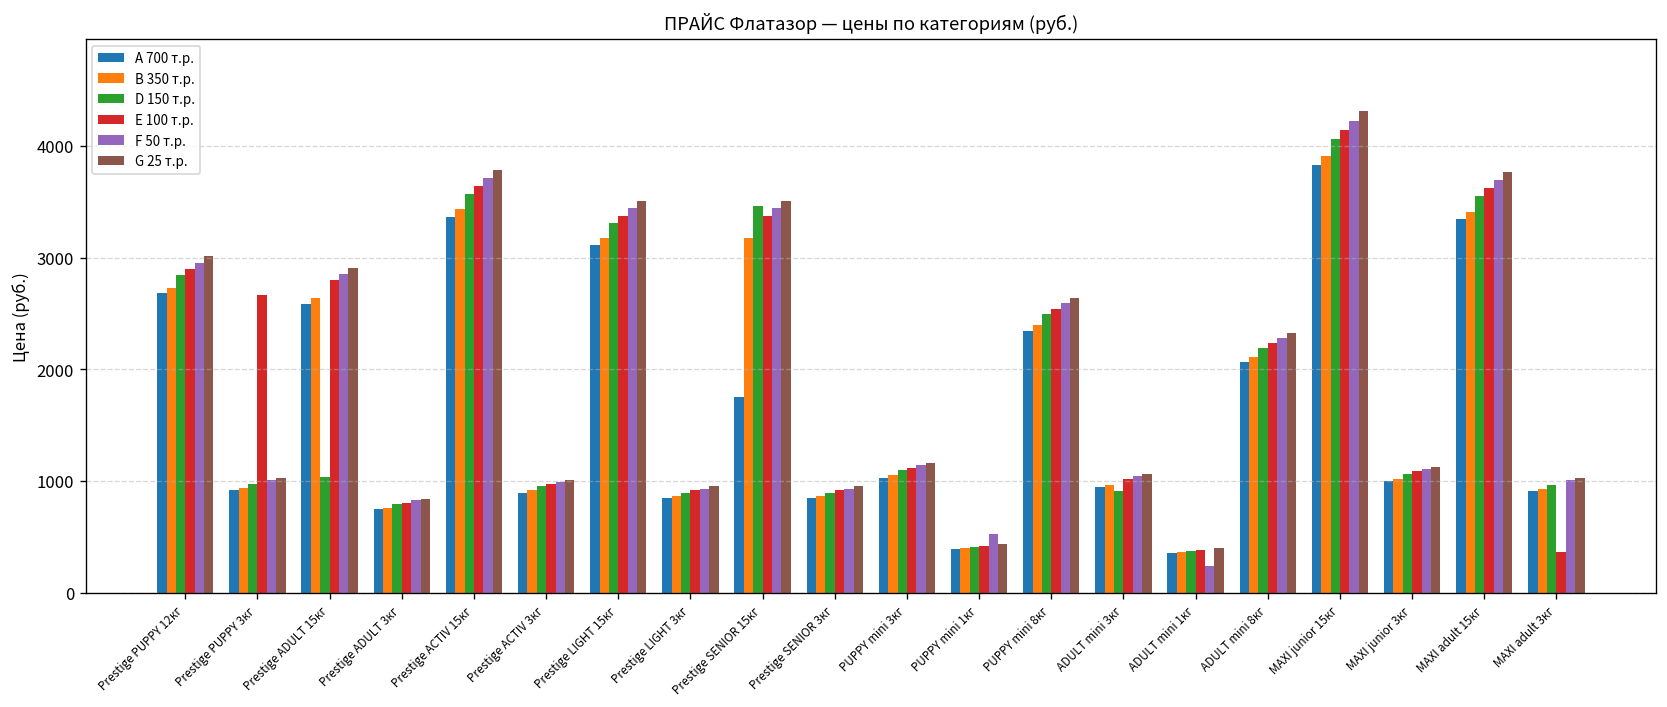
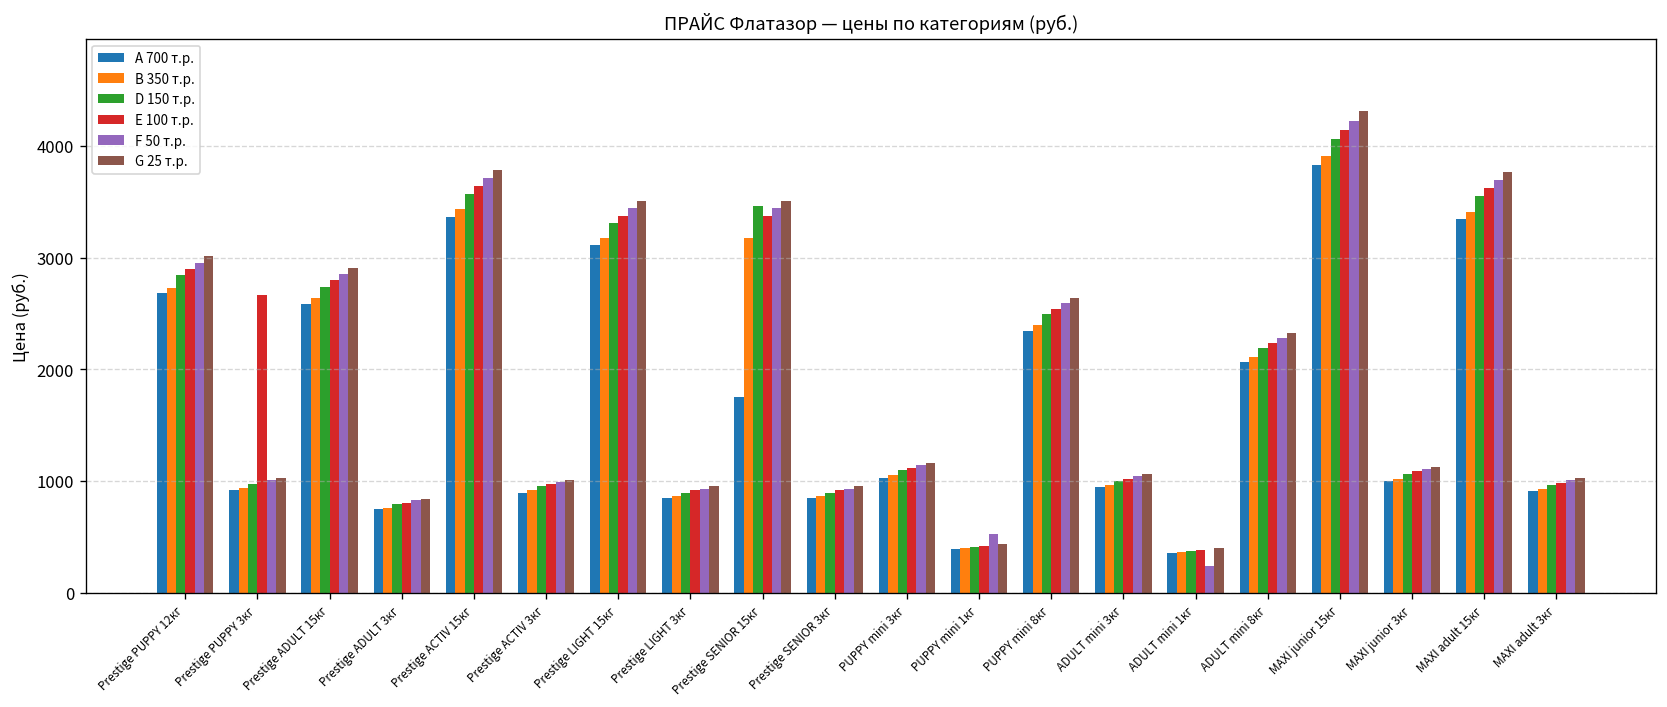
D 150 т.р., Prestige ADULT 15кг: 1000 -> 2700
D 150 т.р., ADULT mini 3кг: 900 -> 1000
E 100 т.р., MAXI adult 3кг: 400 -> 1000
